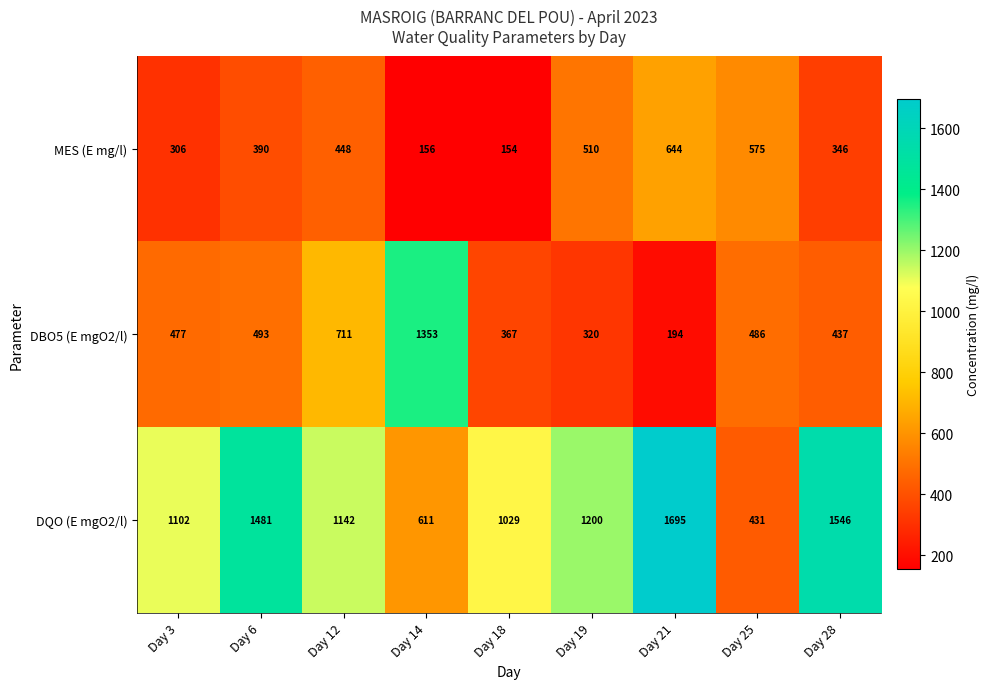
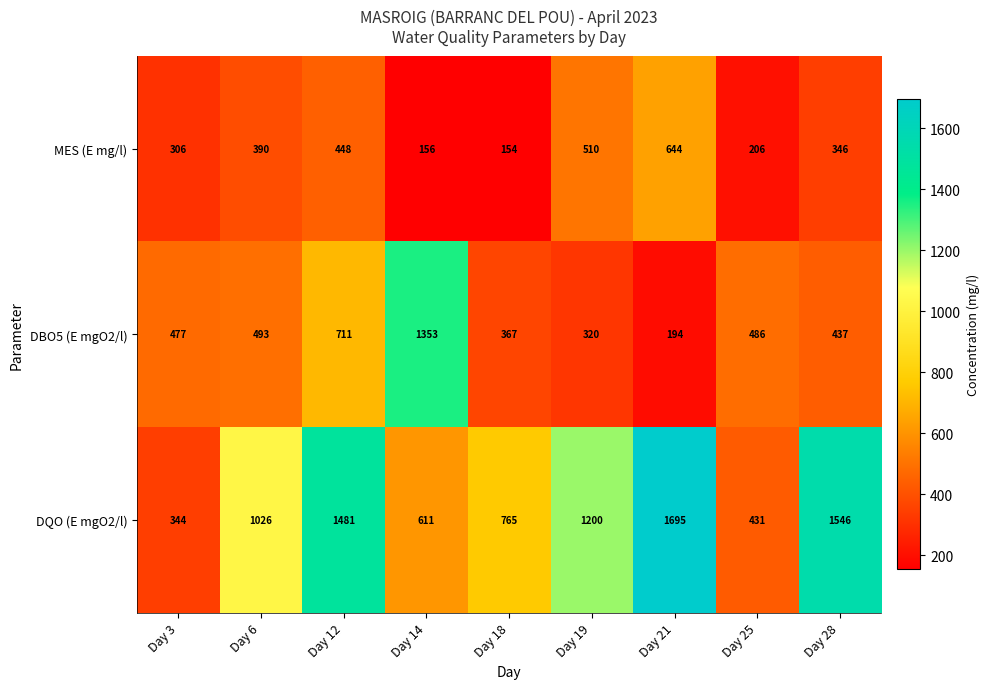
MES (E mg/l), Day 25: 575 -> 206
DQO (E mgO2/l), Day 3: 1102 -> 344
DQO (E mgO2/l), Day 6: 1481 -> 1026
DQO (E mgO2/l), Day 12: 1142 -> 1481
DQO (E mgO2/l), Day 18: 1029 -> 765
